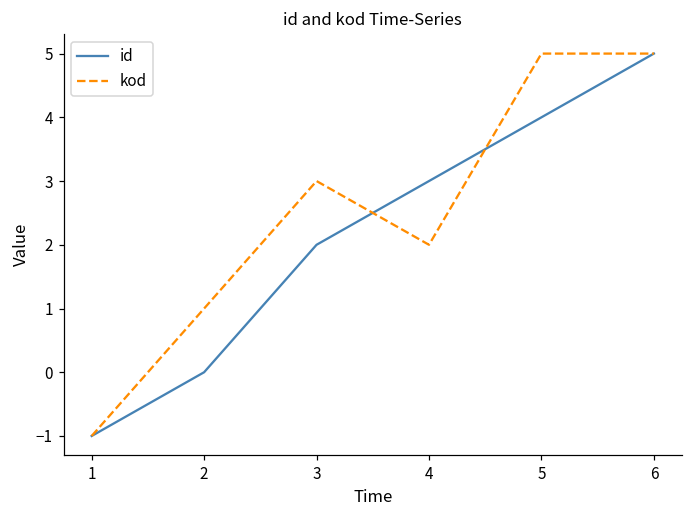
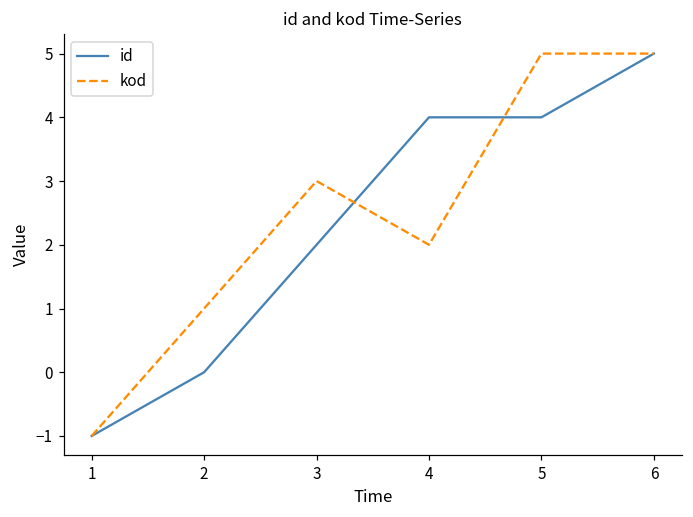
id, 4: 3 -> 4
